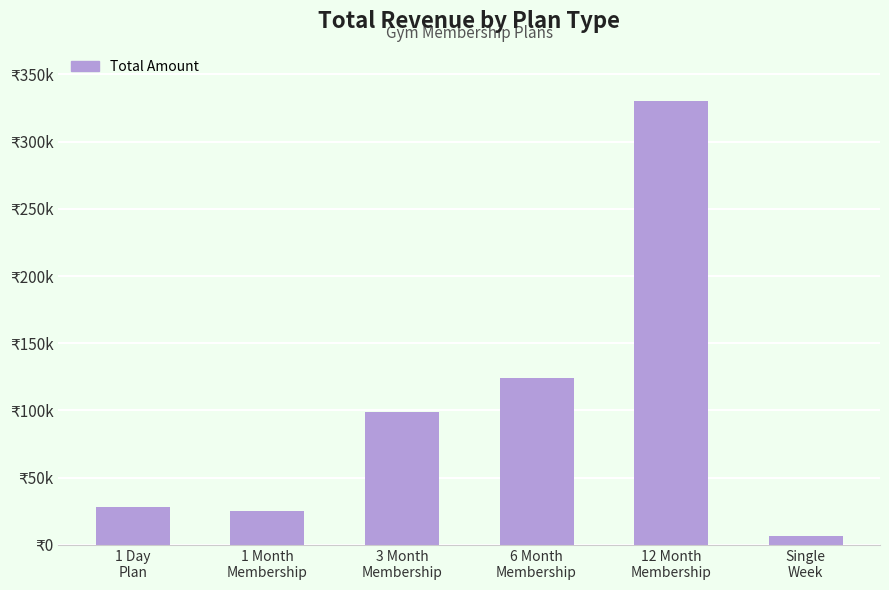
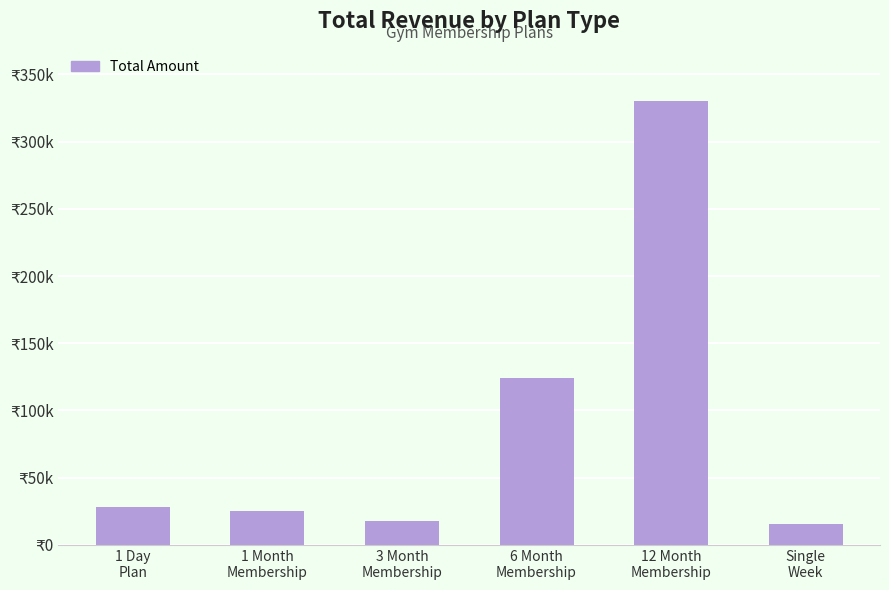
3 Month Membership: ₹99000 -> ₹18000
Single Week: ₹7000 -> ₹16000
